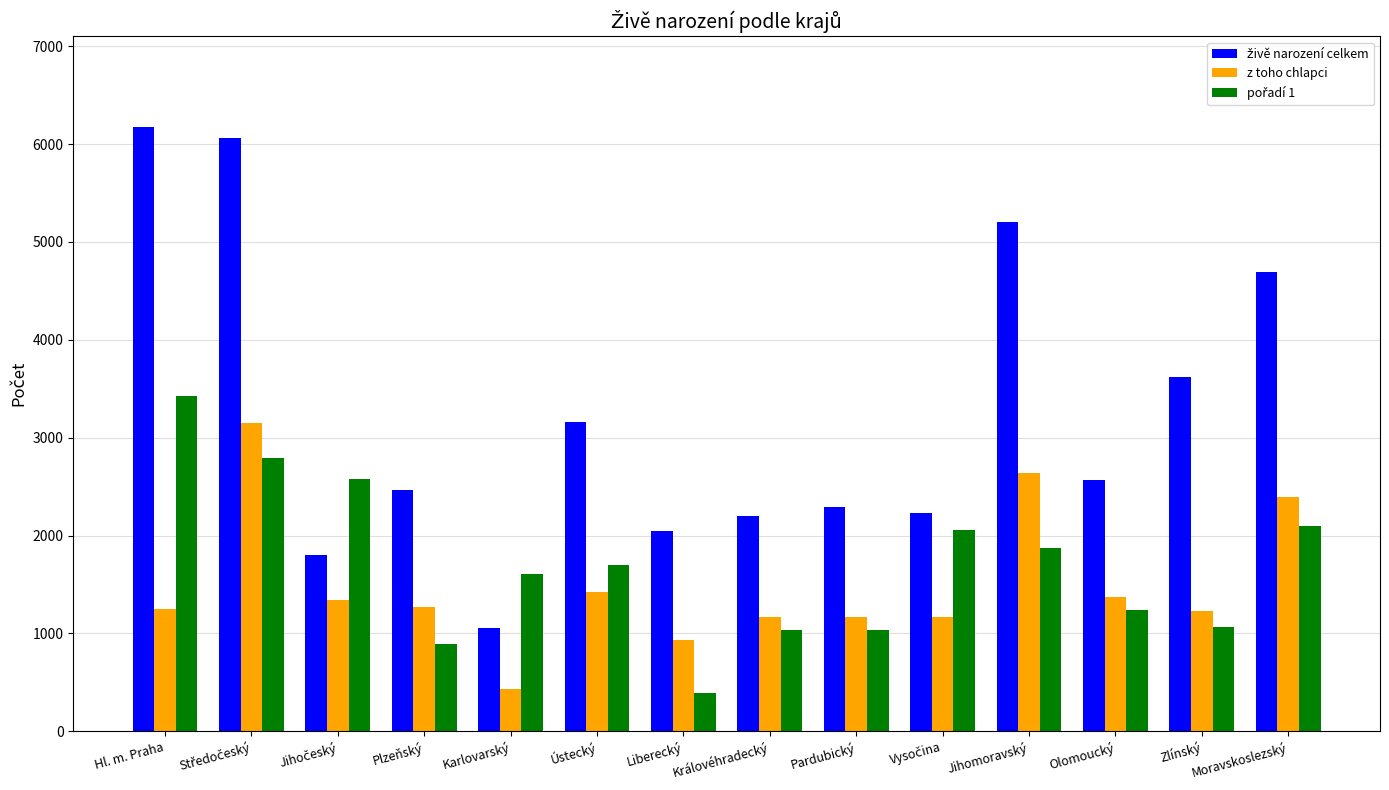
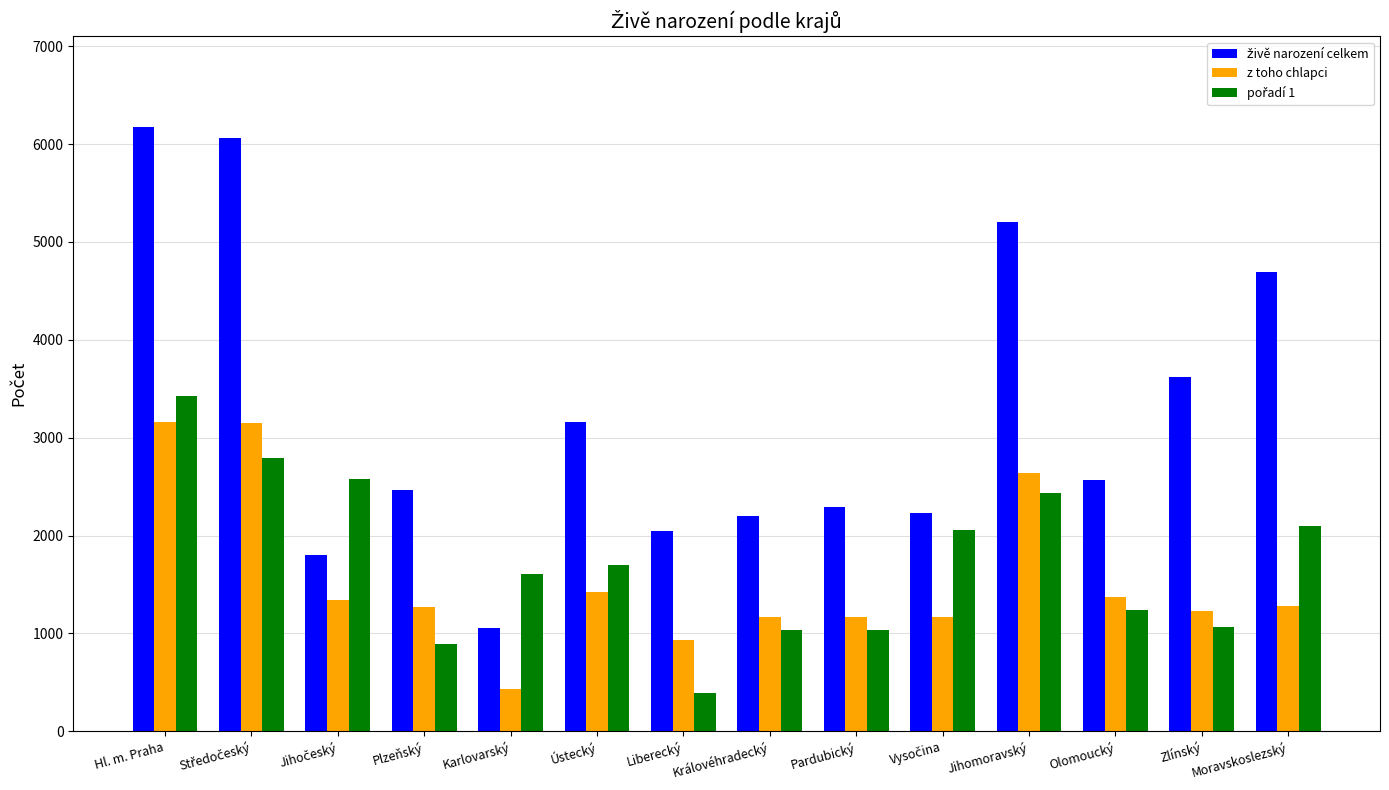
z toho chlapci, Hl. m. Praha: 1200 -> 3200
pořadí 1, Jihomoravský: 1900 -> 2400
z toho chlapci, Moravskoslezský: 2400 -> 1300
